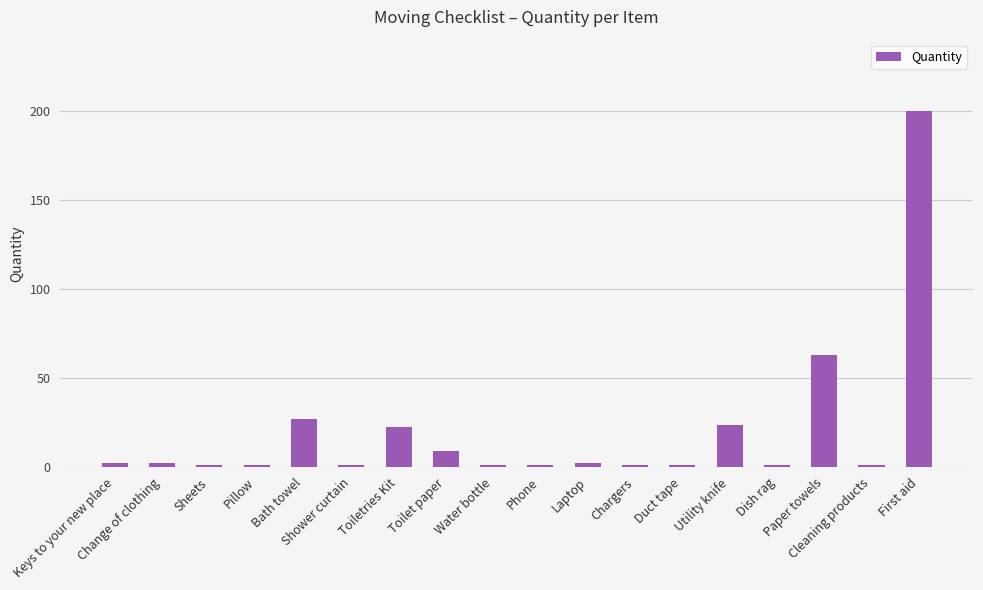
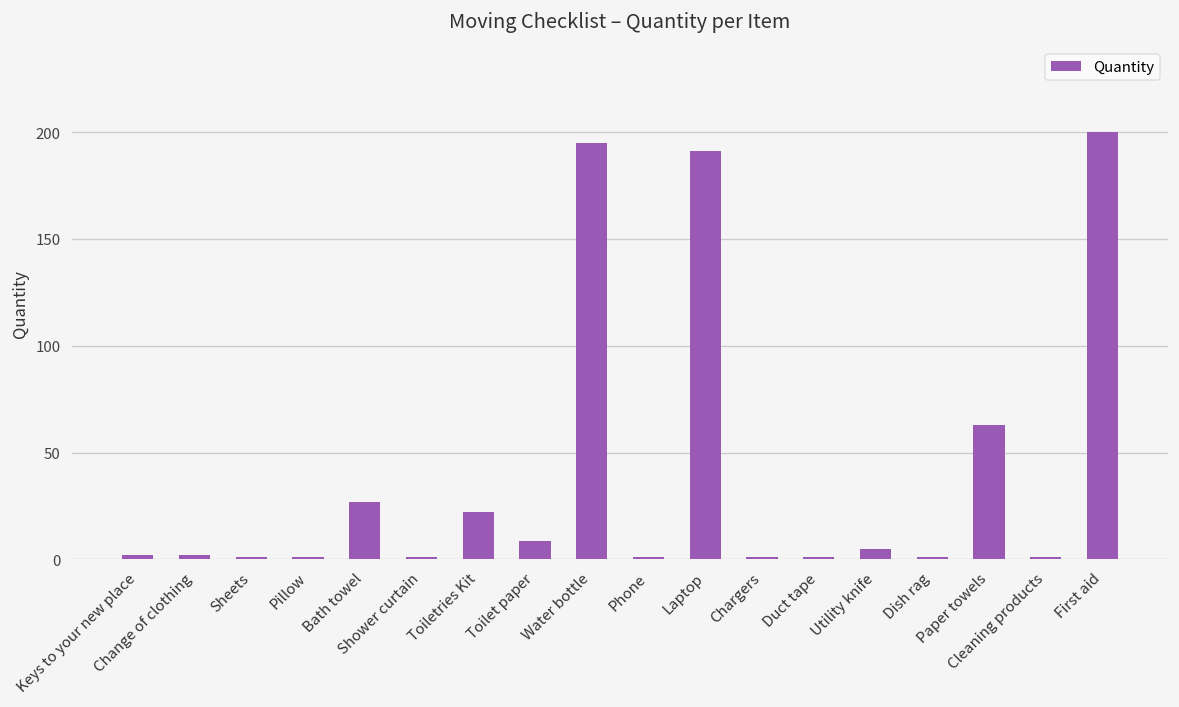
Water bottle: 1 -> 195
Laptop: 2 -> 191
Utility knife: 24 -> 5
